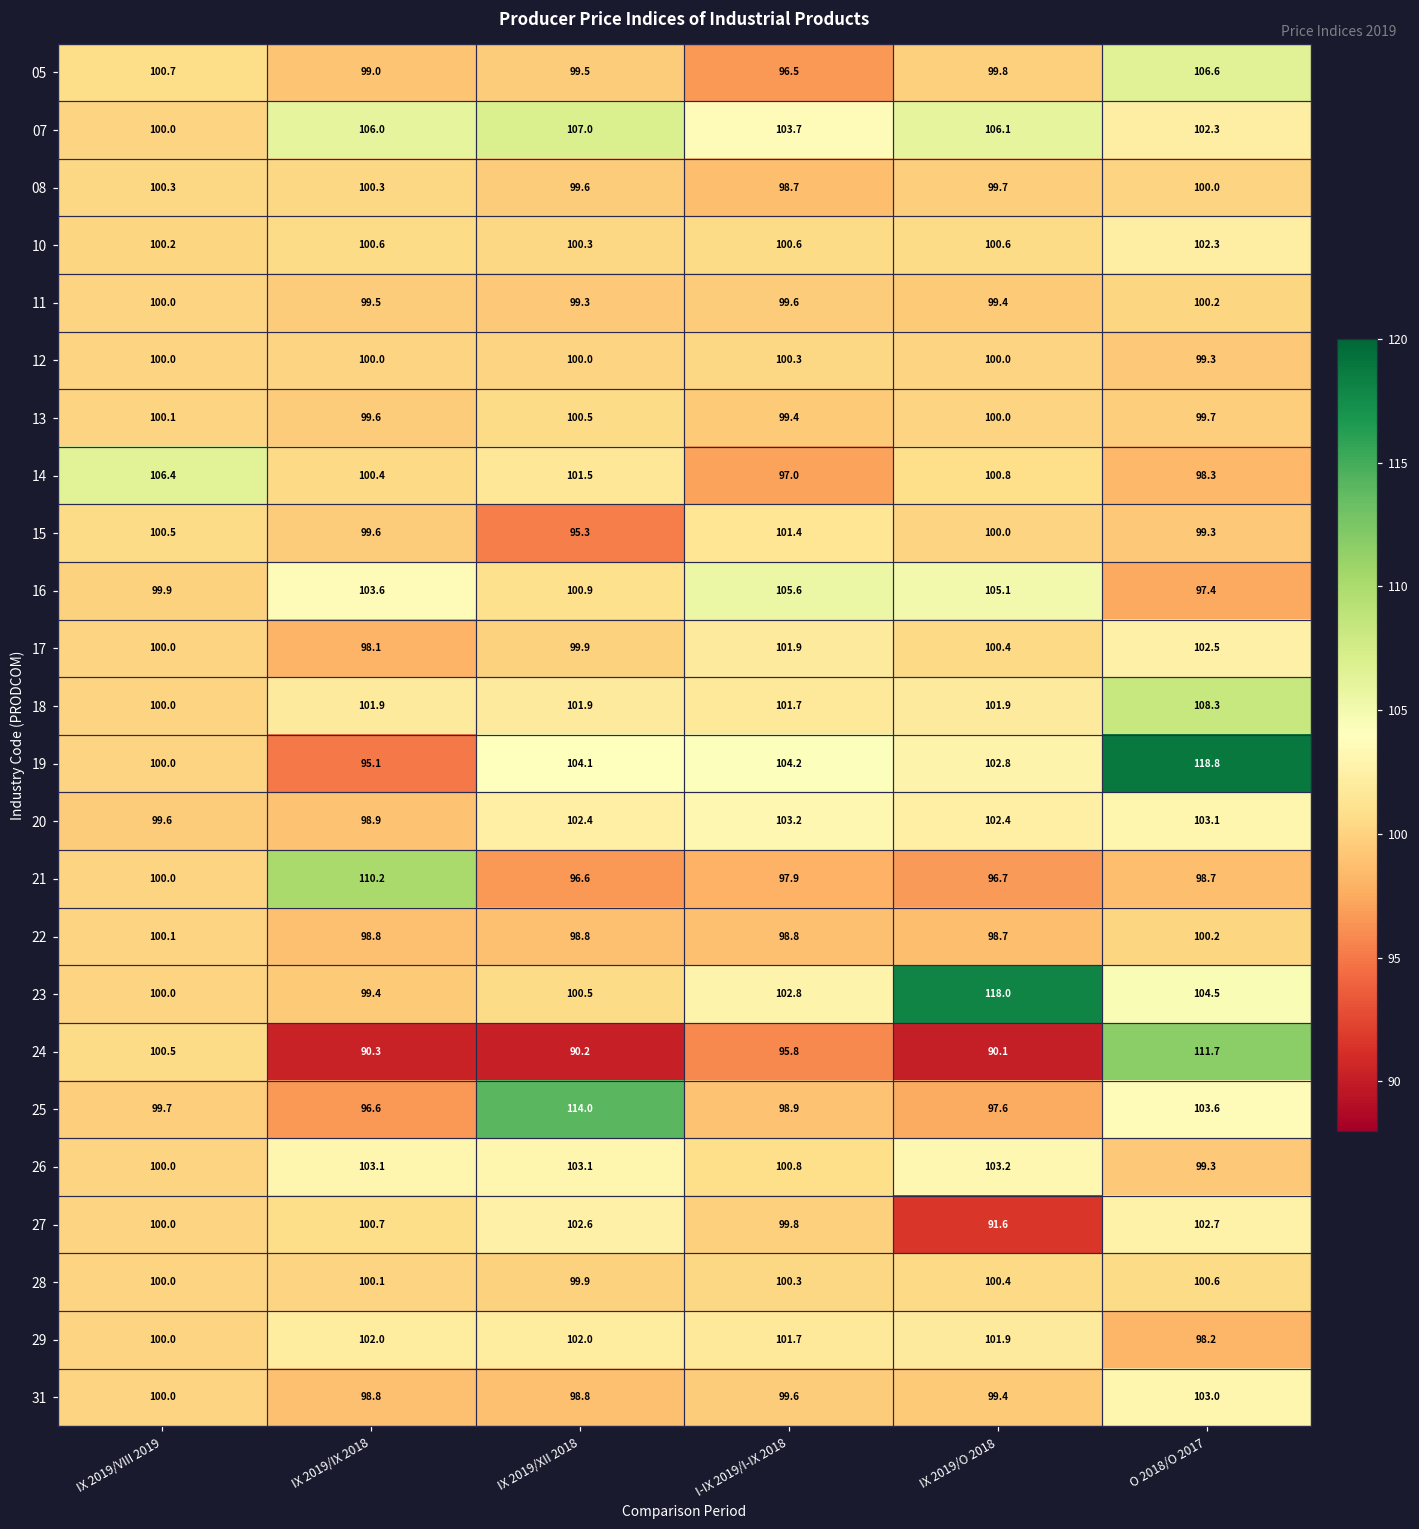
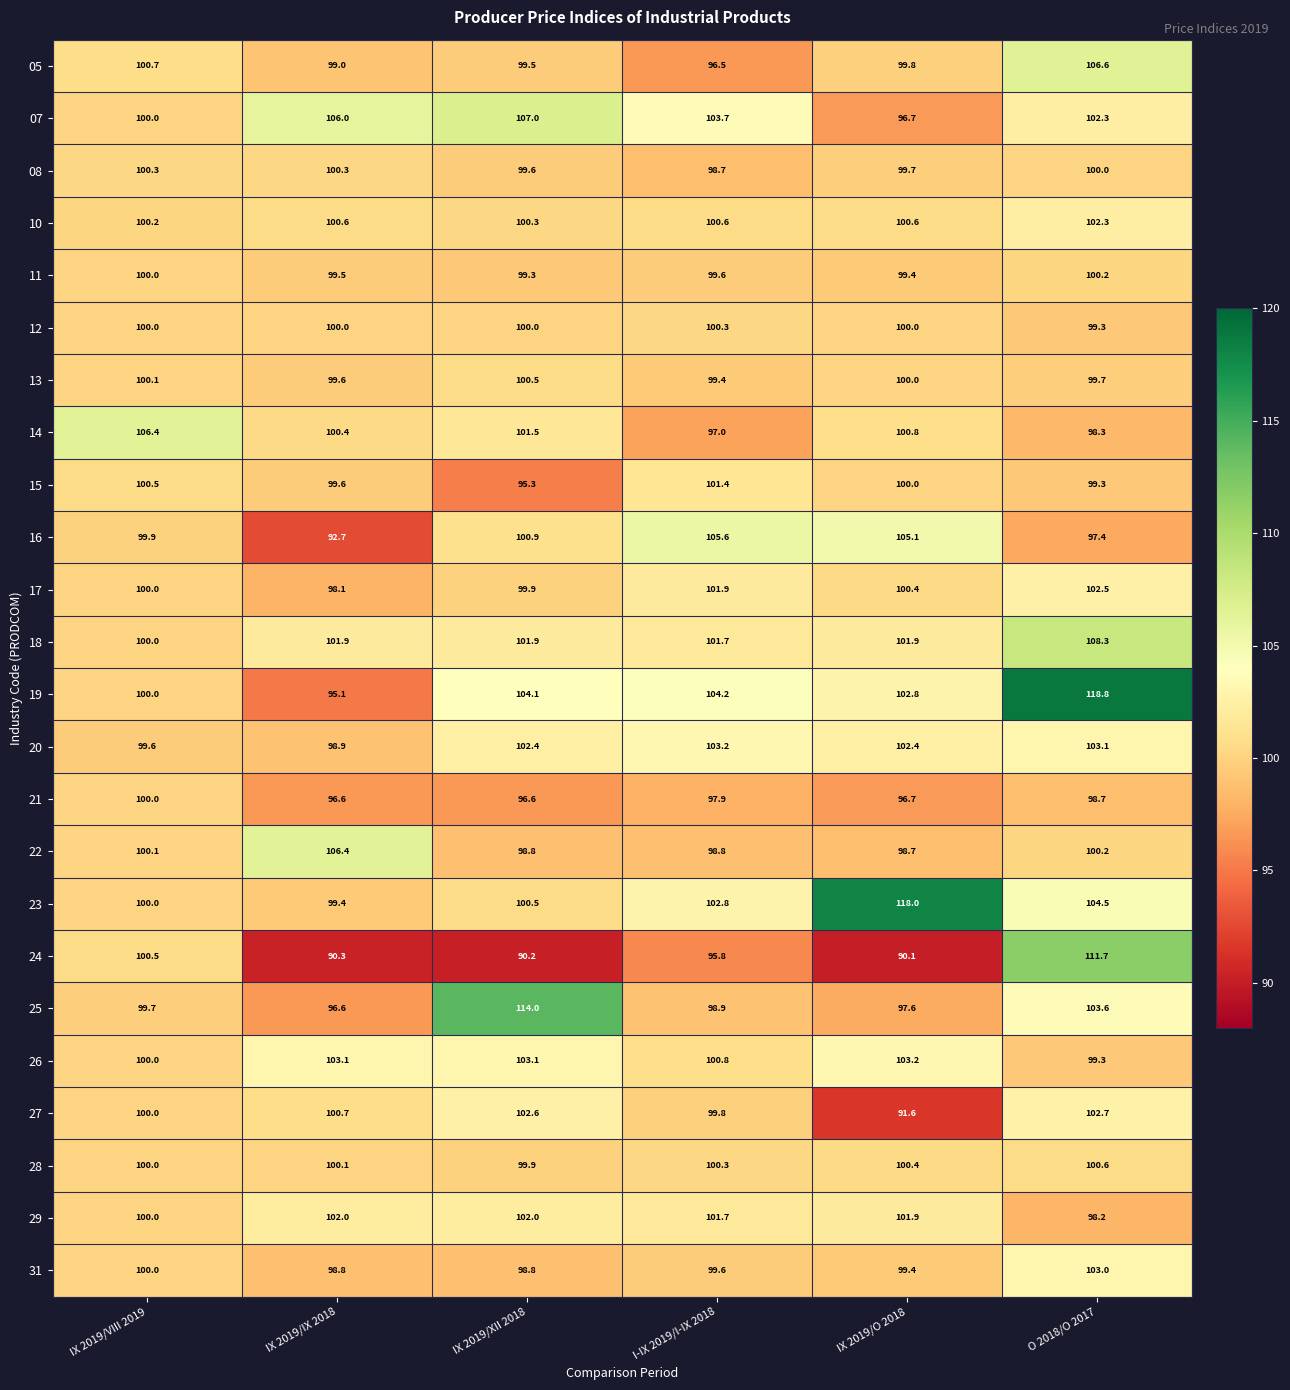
07, IX 2019/O 2018: 106.1 -> 96.7
16, IX 2019/IX 2018: 103.6 -> 92.7
21, IX 2019/IX 2018: 110.2 -> 96.6
22, IX 2019/IX 2018: 98.8 -> 106.4
